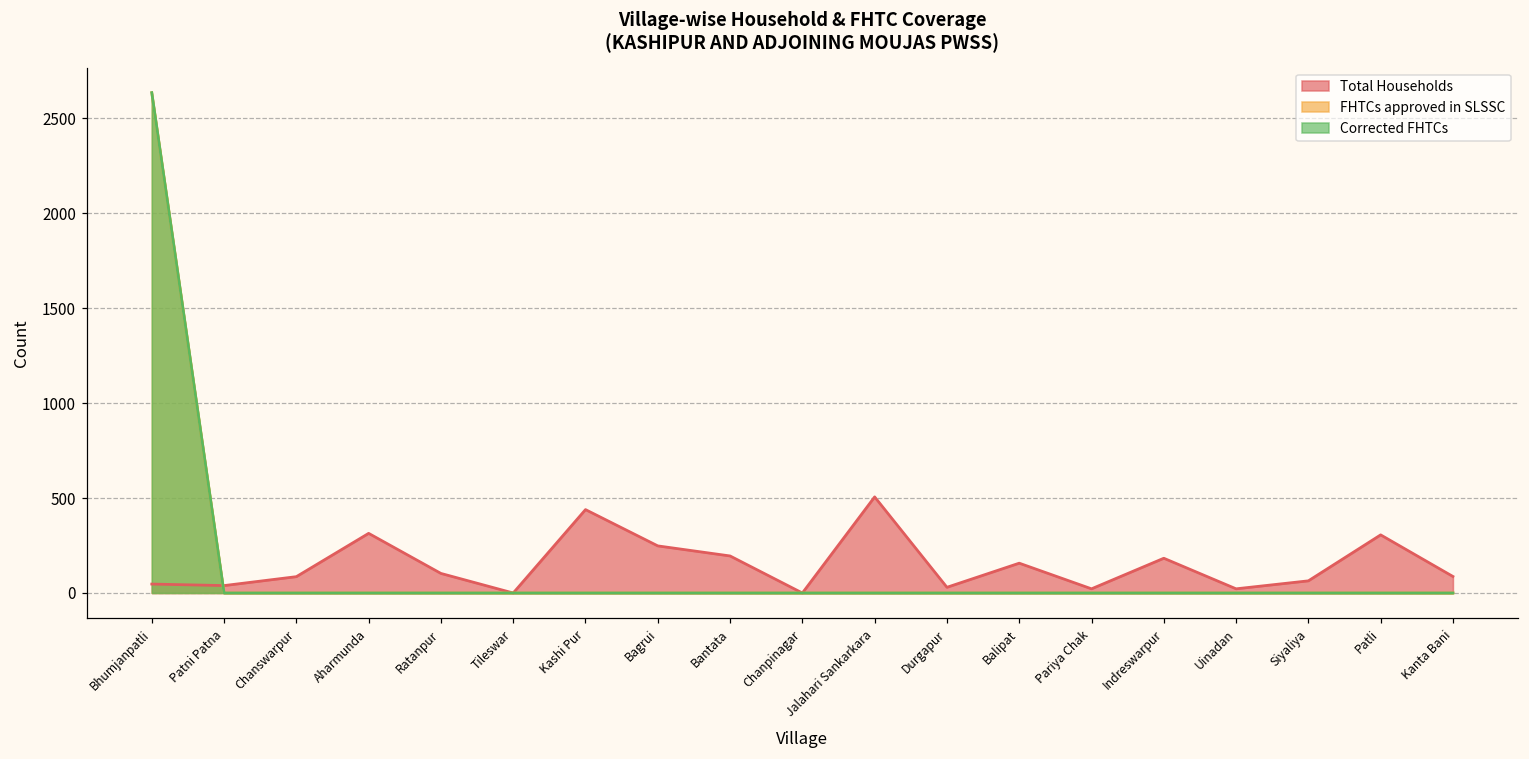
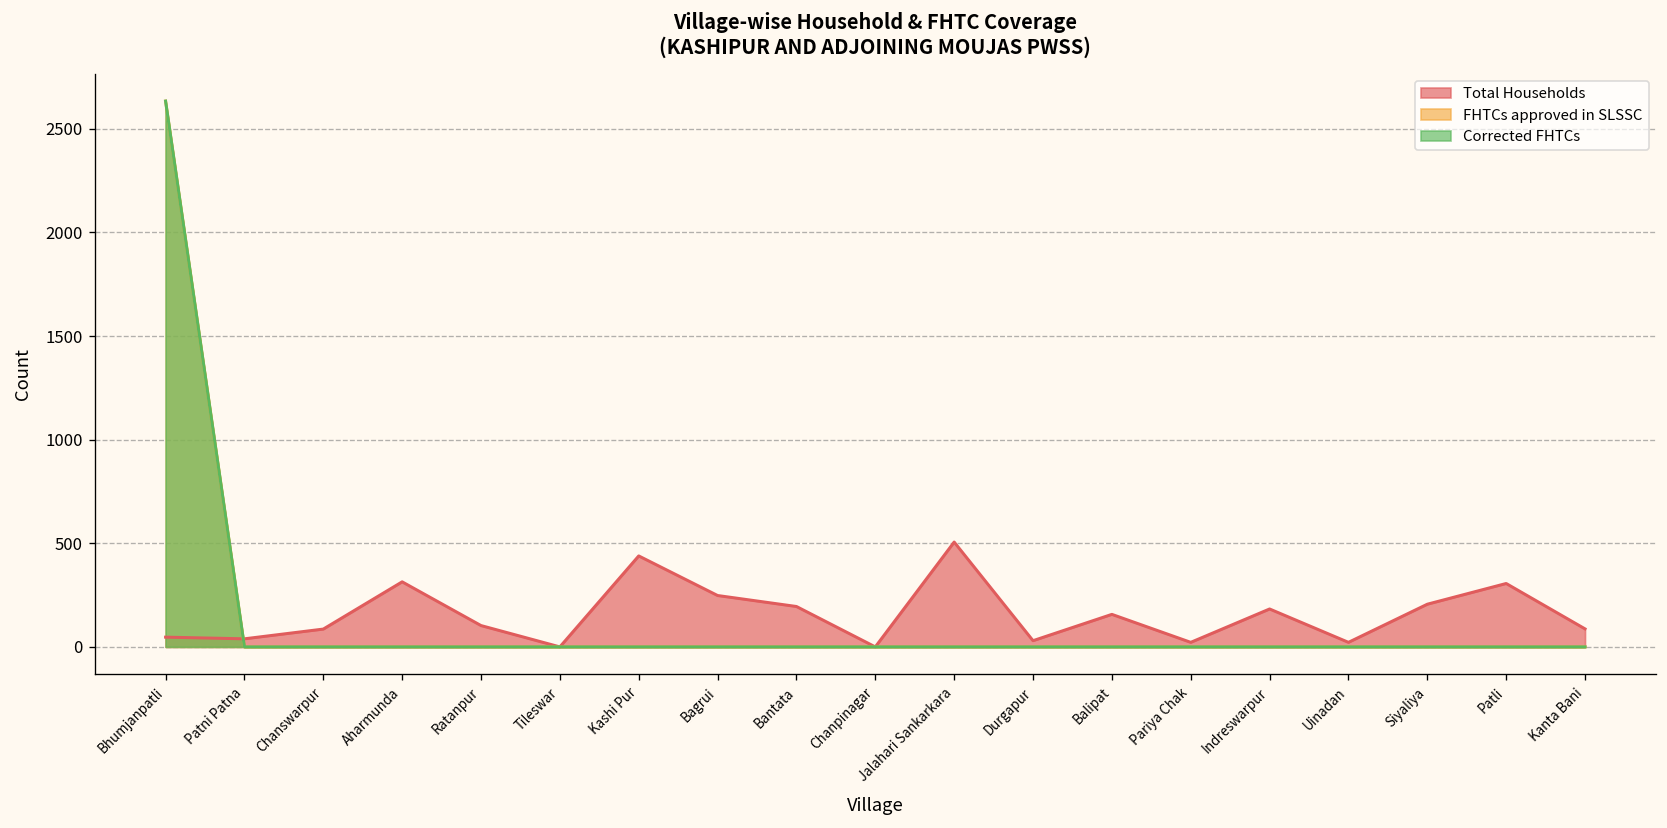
Total Households, Siyaliya: 60 -> 210
